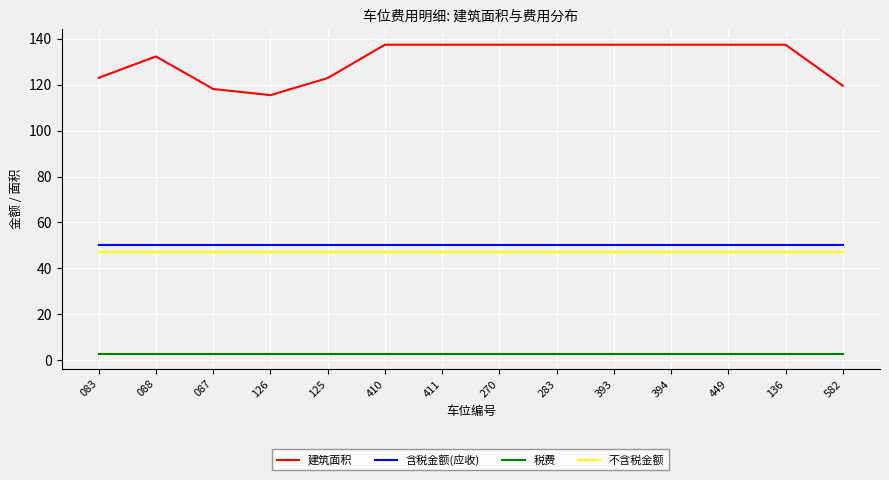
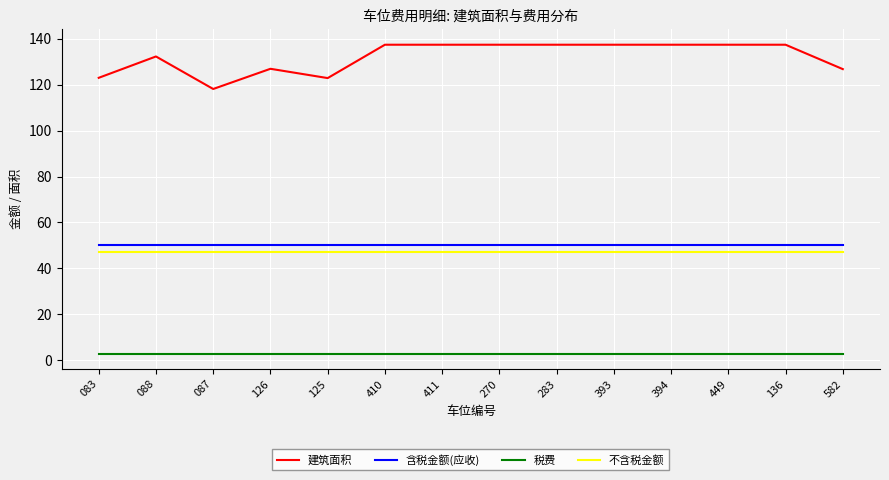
建筑面积, 126: 115 -> 127
建筑面积, 582: 120 -> 127
